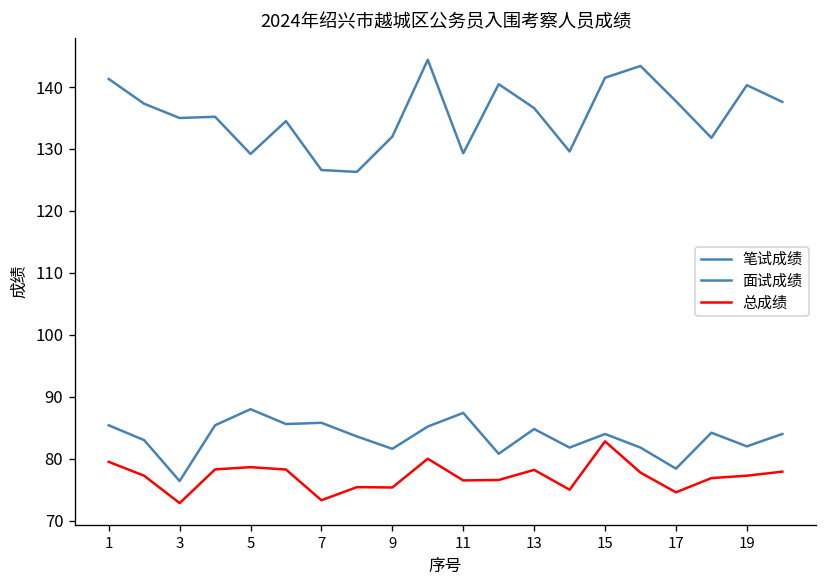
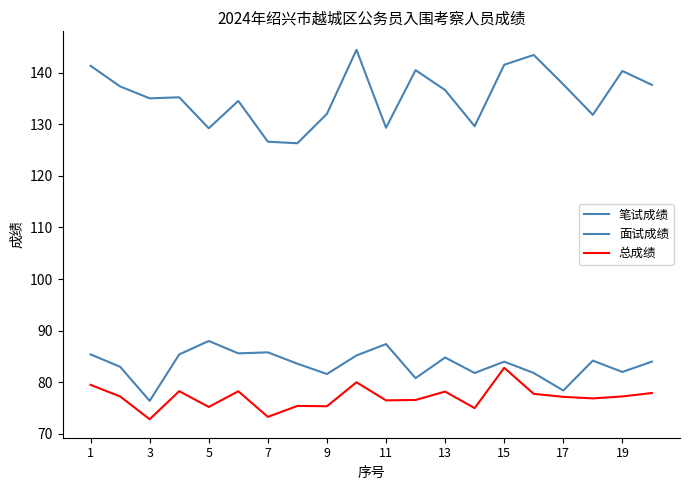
总成绩, 5: 79 -> 75
总成绩, 17: 75 -> 77
